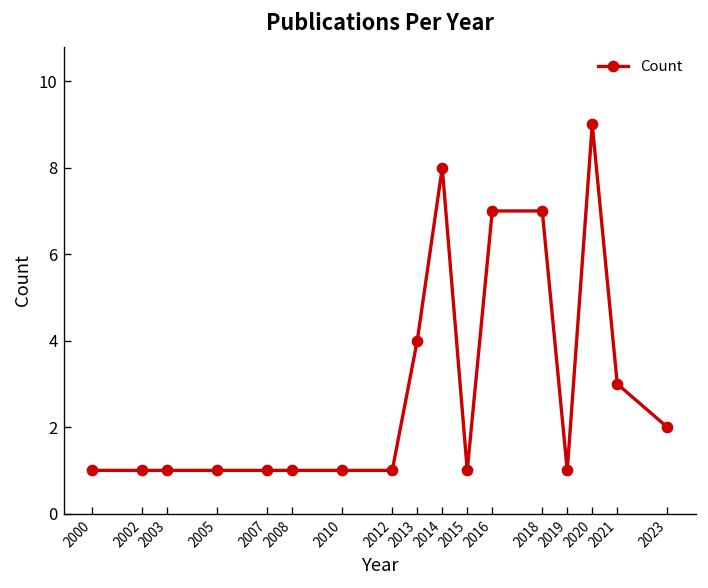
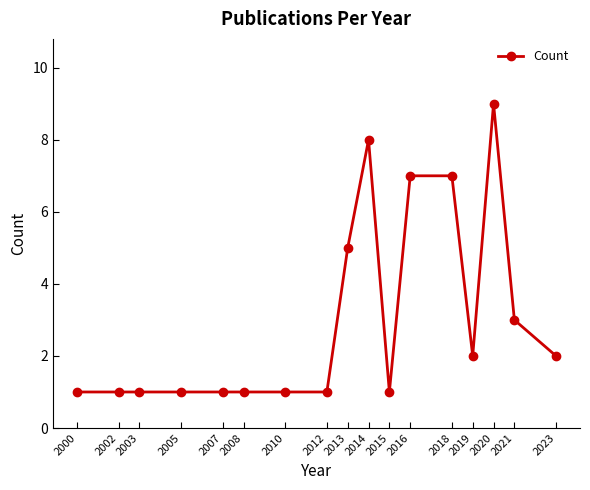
2013: 4 -> 5
2019: 1 -> 2
